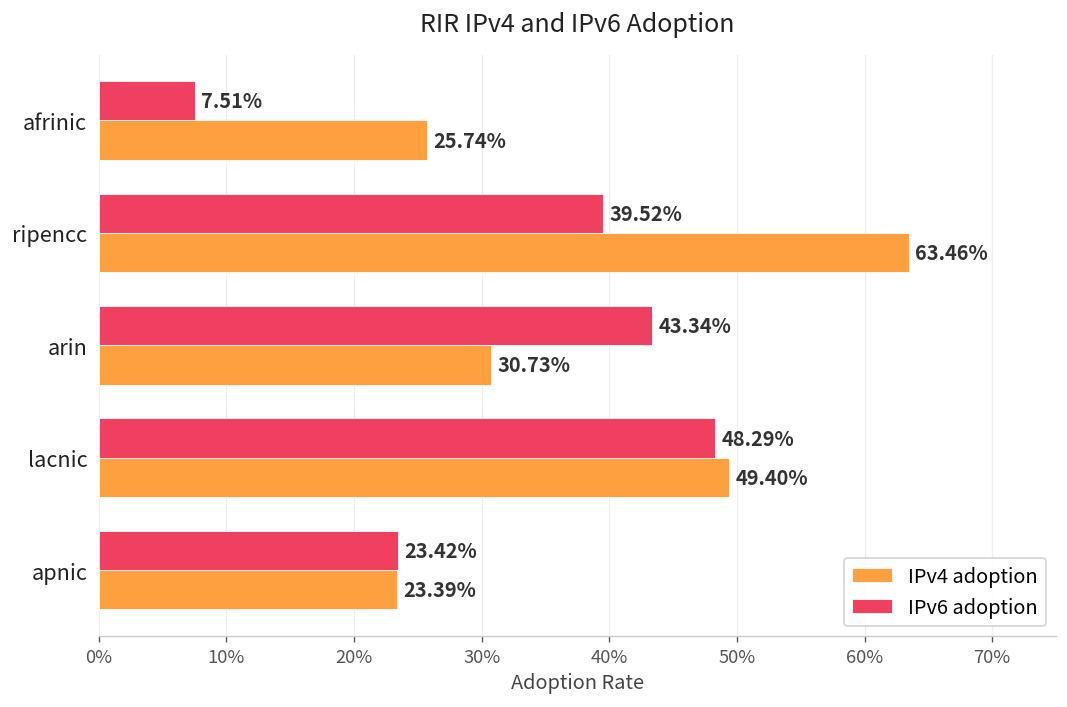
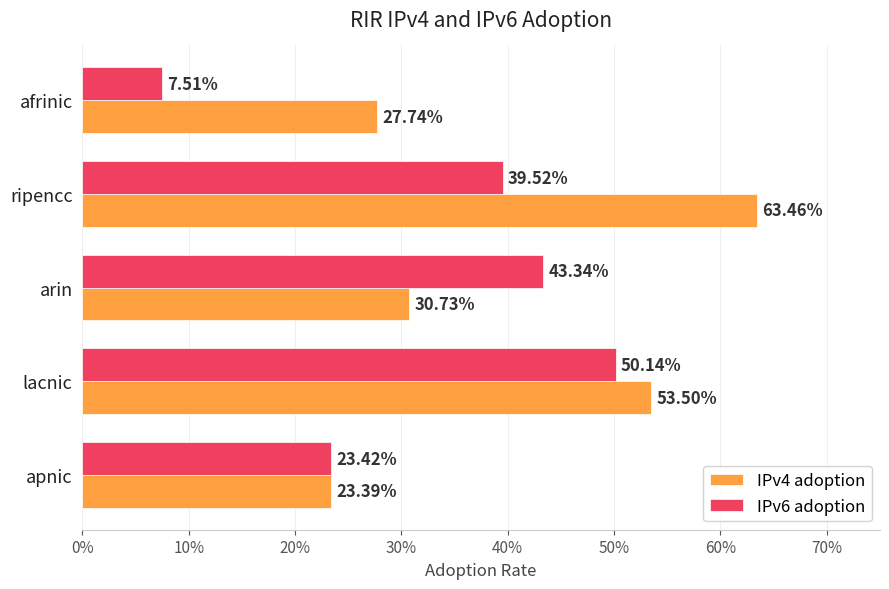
IPv4 adoption, afrinic: 25.74% -> 27.74%
IPv6 adoption, lacnic: 48.29% -> 50.14%
IPv4 adoption, lacnic: 49.40% -> 53.50%
